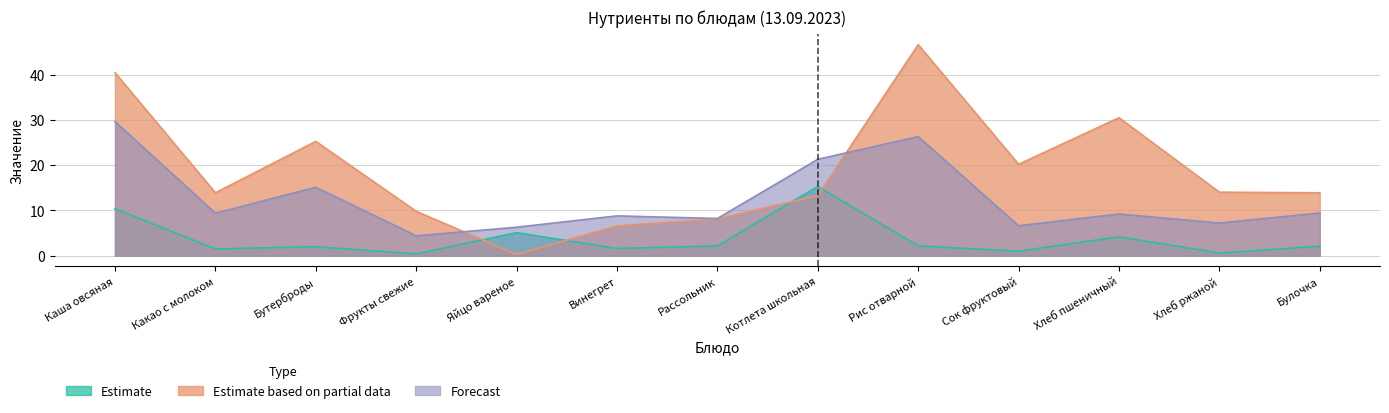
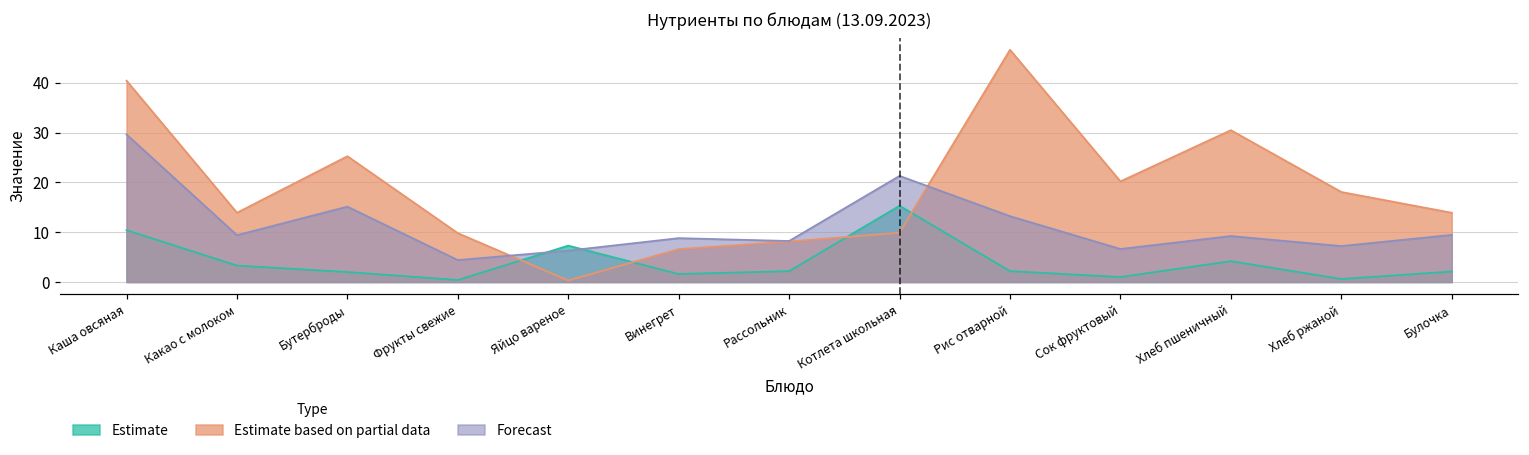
Estimate, Какао с молоком: 2 -> 3
Estimate, Яйцо вареное: 5 -> 7
Estimate based on partial data, Котлета школьная: 13 -> 10
Forecast, Рис отварной: 26 -> 13
Estimate based on partial data, Хлеб ржаной: 14 -> 18
